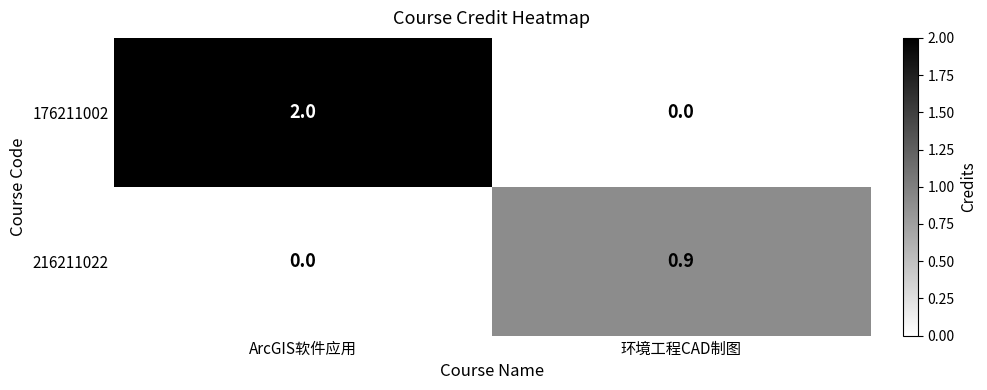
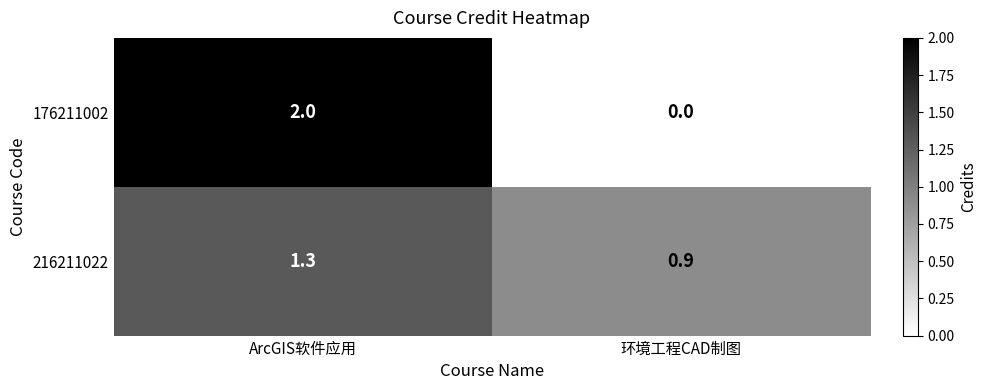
216211022, ArcGIS软件应用: 0.0 -> 1.3
